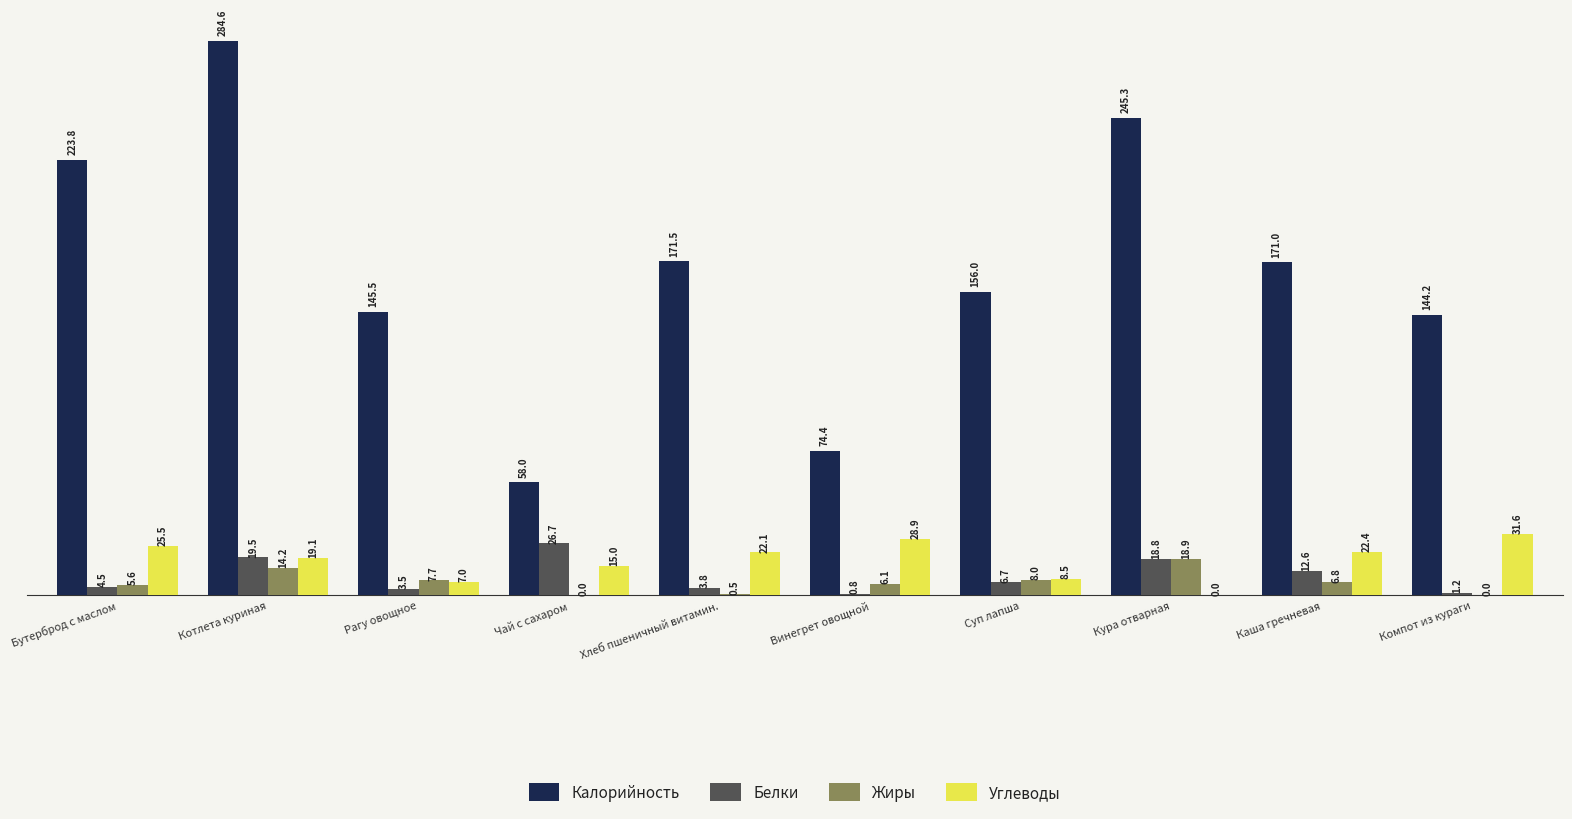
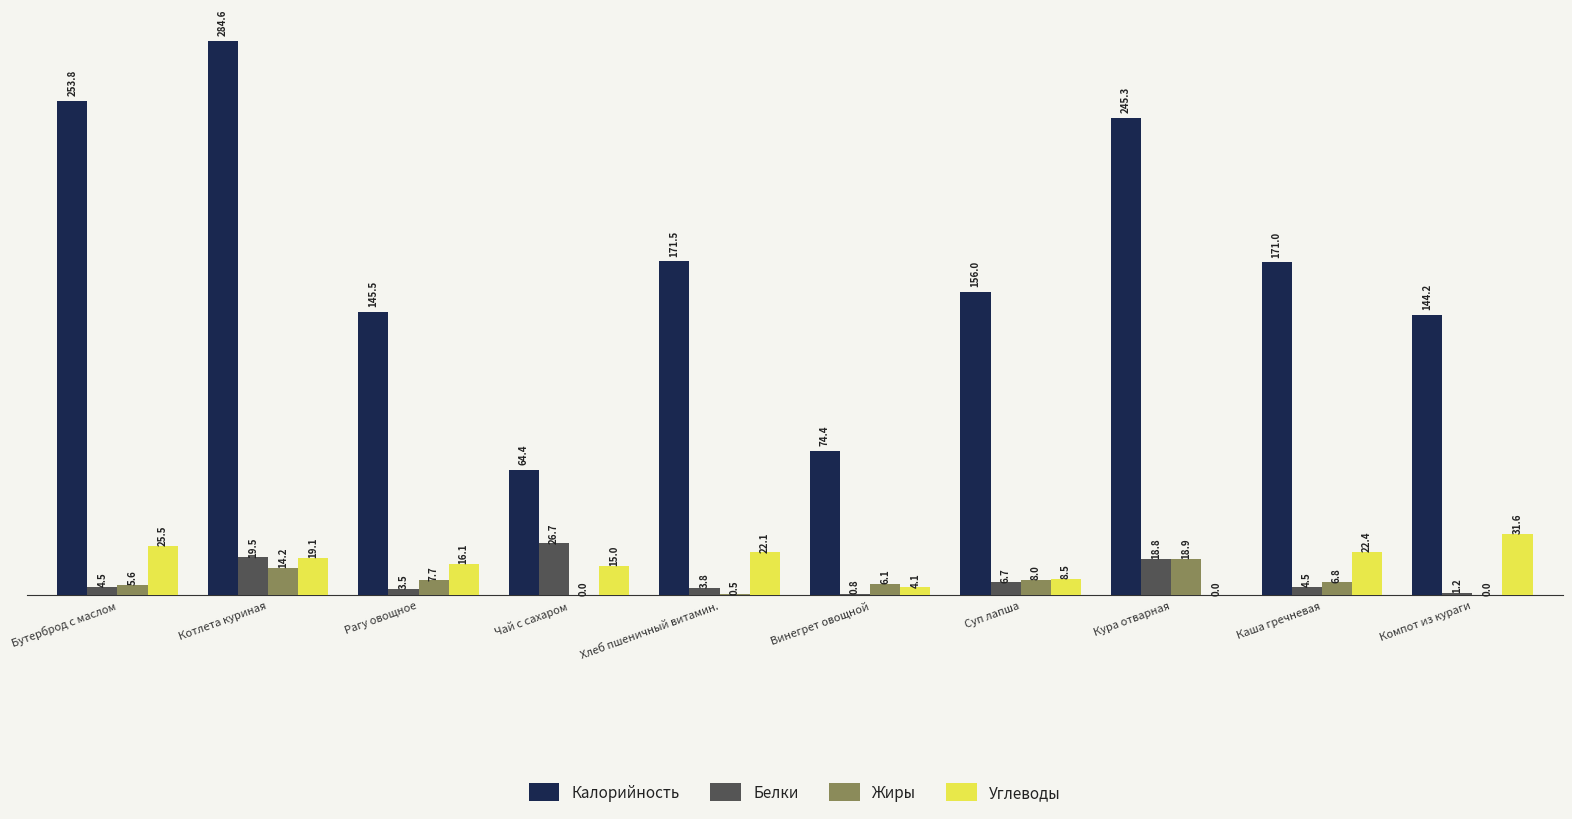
Калорийность, Бутерброд с маслом: 223.8 -> 253.8
Углеводы, Рагу овощное: 7.0 -> 16.1
Калорийность, Чай с сахаром: 58.0 -> 64.4
Углеводы, Винегрет овощной: 28.9 -> 4.1
Белки, Каша гречневая: 12.6 -> 4.5
